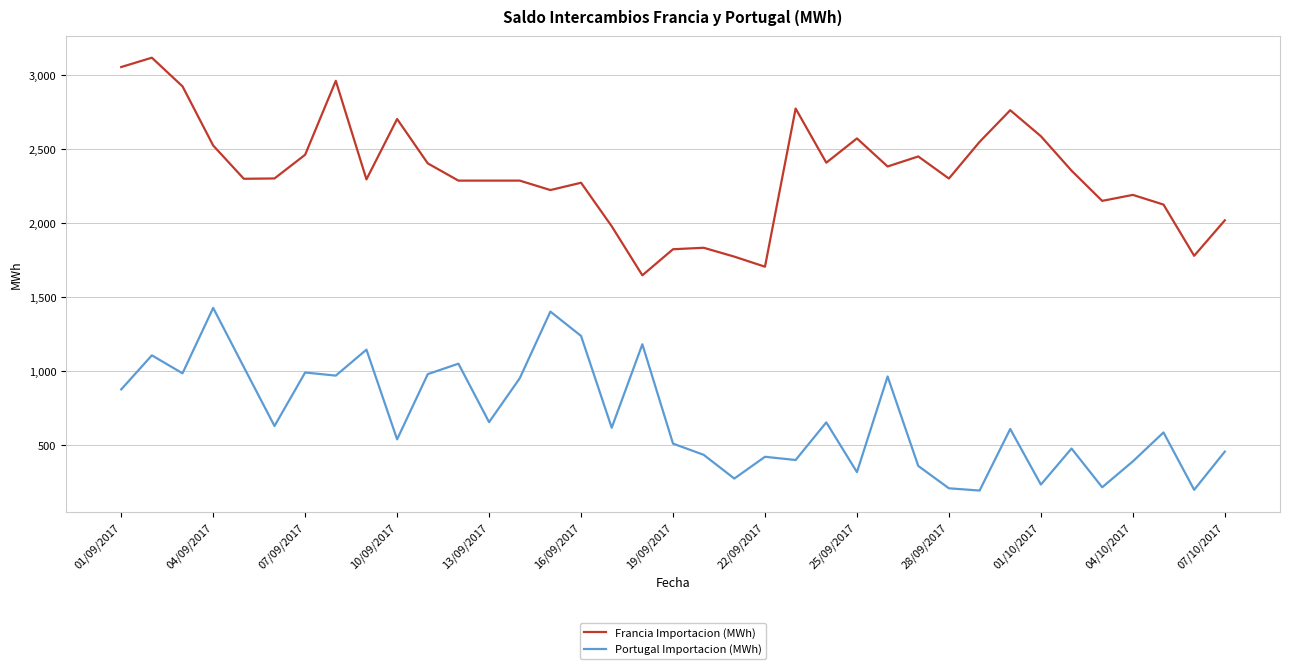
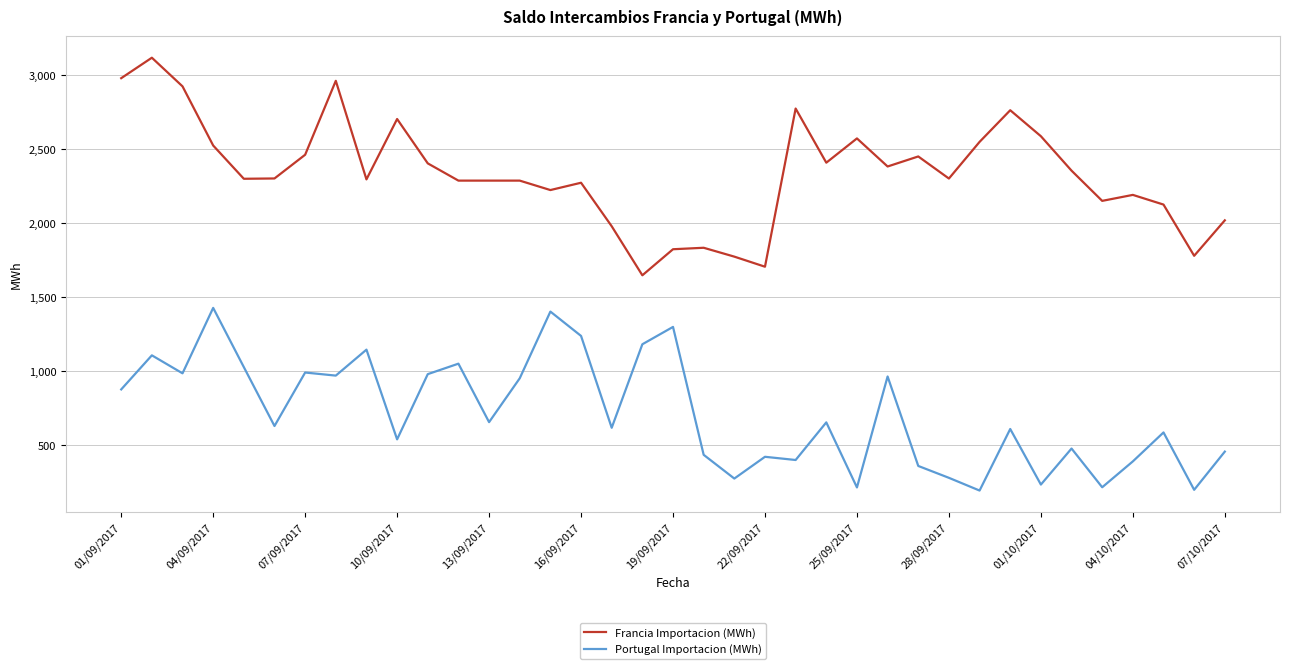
Francia Importacion (MWh), 01/09/2017: 3,060 -> 2,980
Portugal Importacion (MWh), 19/09/2017: 510 -> 1,300
Portugal Importacion (MWh), 25/09/2017: 320 -> 210
Portugal Importacion (MWh), 28/09/2017: 210 -> 280
